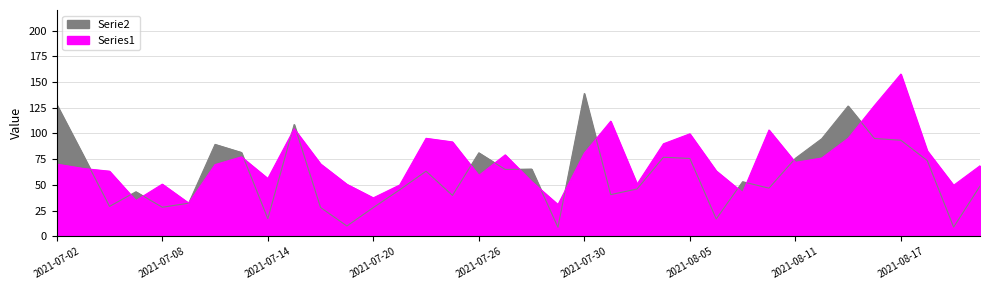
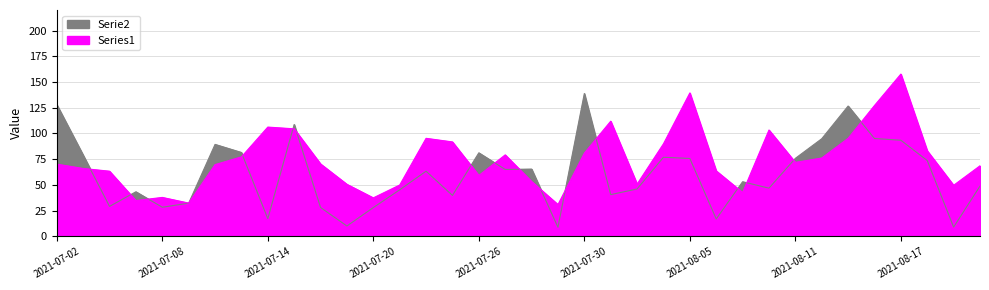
Series1, 2021-07-08: 51 -> 38
Series1, 2021-07-14: 56 -> 106
Series1, 2021-08-05: 100 -> 139
